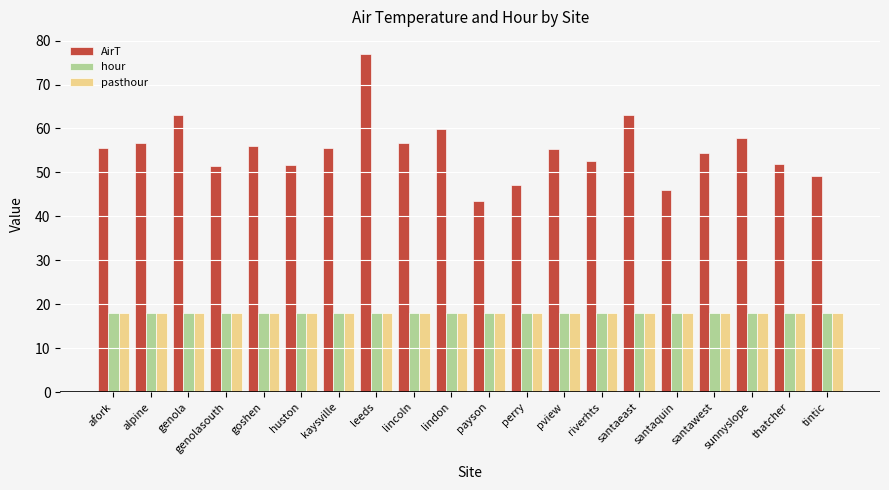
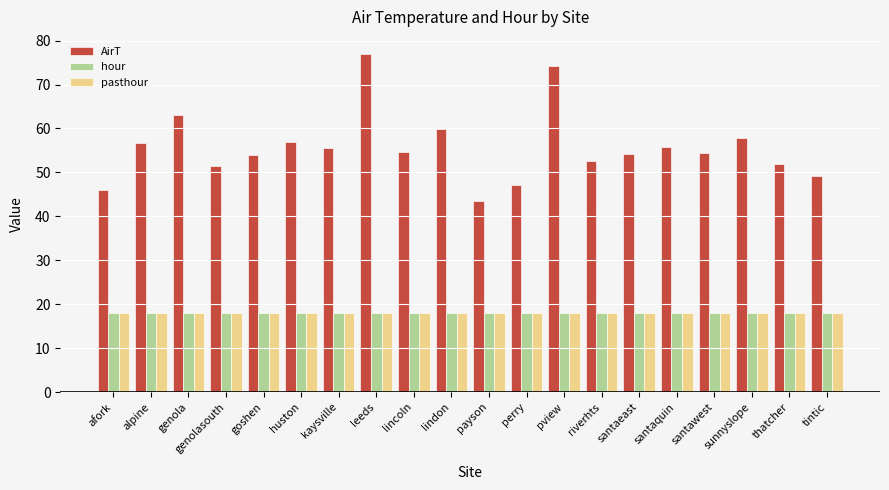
AirT, afork: 56 -> 46
AirT, goshen: 56 -> 54
AirT, huston: 52 -> 57
AirT, lincoln: 57 -> 55
AirT, pview: 55 -> 74
AirT, santaeast: 63 -> 54
AirT, santaquin: 46 -> 56
